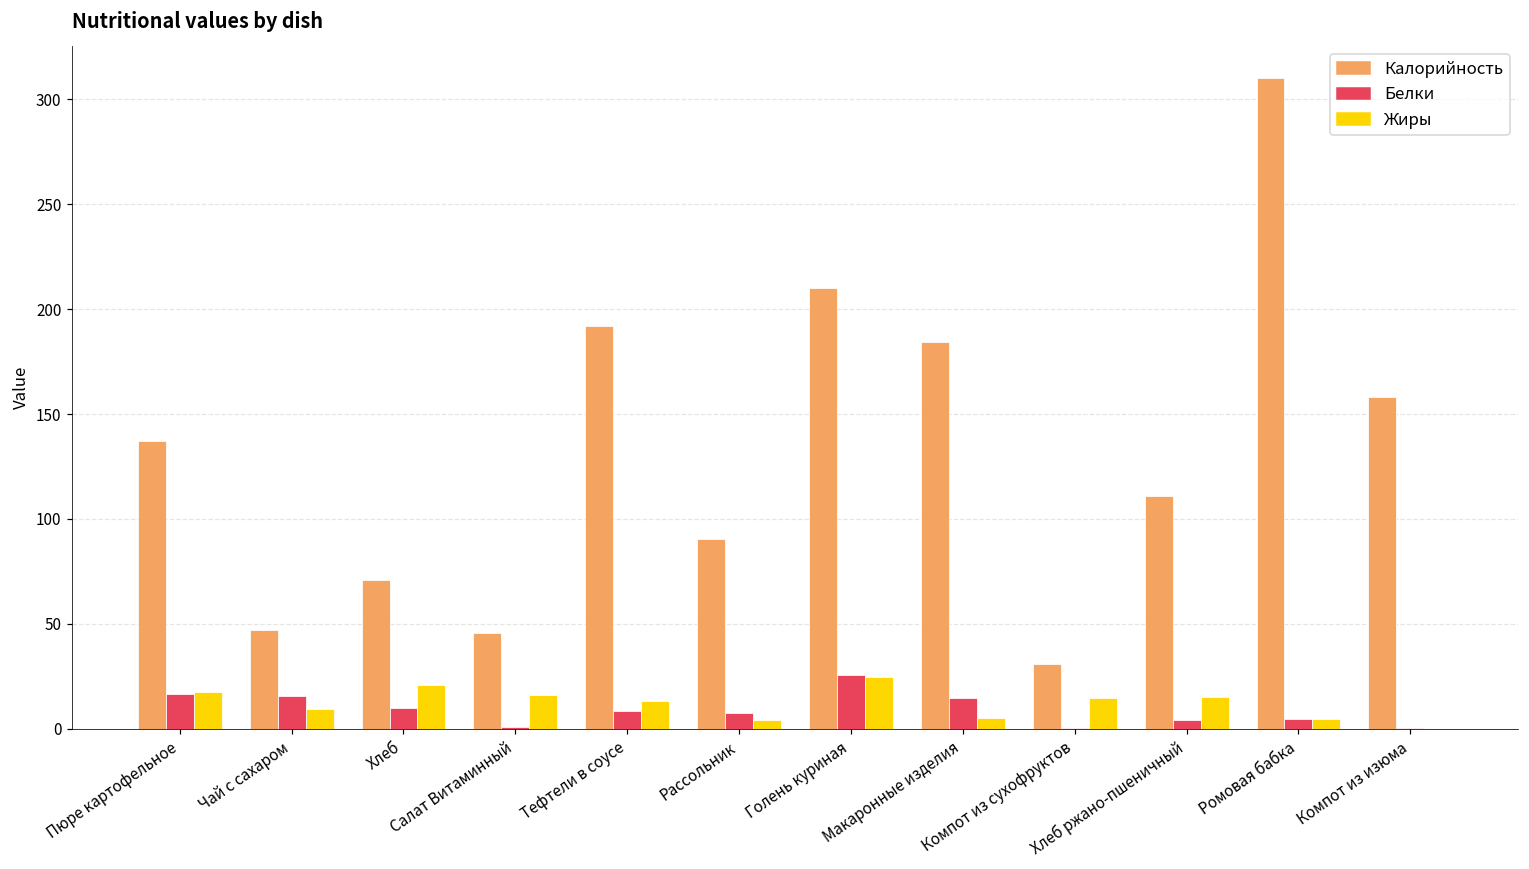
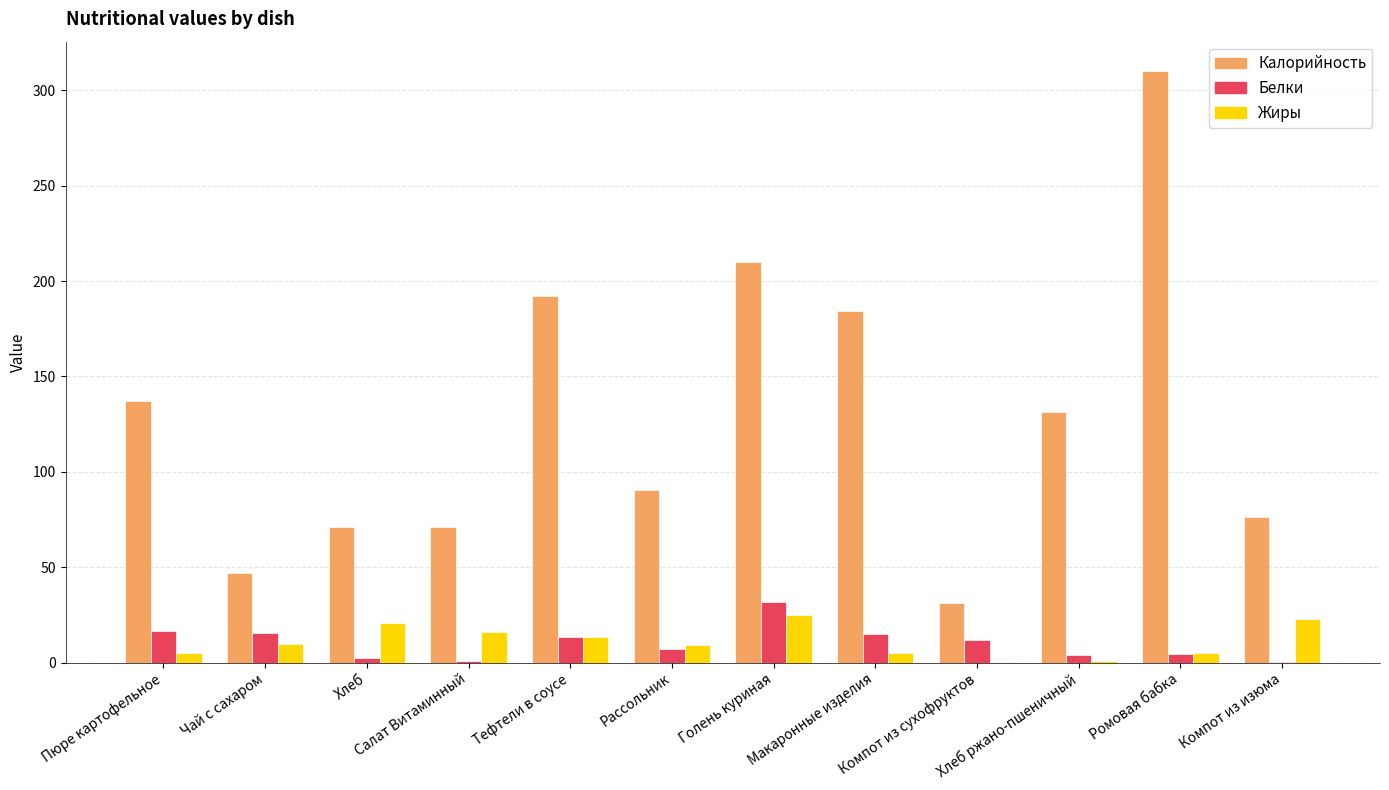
Жиры, Пюре картофельное: 18 -> 5
Белки, Хлеб: 10 -> 2
Калорийность, Салат Витаминный: 46 -> 71
Белки, Тефтели в соусе: 9 -> 13
Жиры, Рассольник: 4 -> 9
Белки, Голень куриная: 26 -> 32
Белки, Компот из сухофруктов: 1 -> 12
Жиры, Компот из сухофруктов: 15 -> 0
Калорийность, Хлеб ржано-пшеничный: 111 -> 131
Жиры, Хлеб ржано-пшеничный: 15 -> 1
Калорийность, Компот из изюма: 158 -> 76
Жиры, Компот из изюма: 0 -> 23
